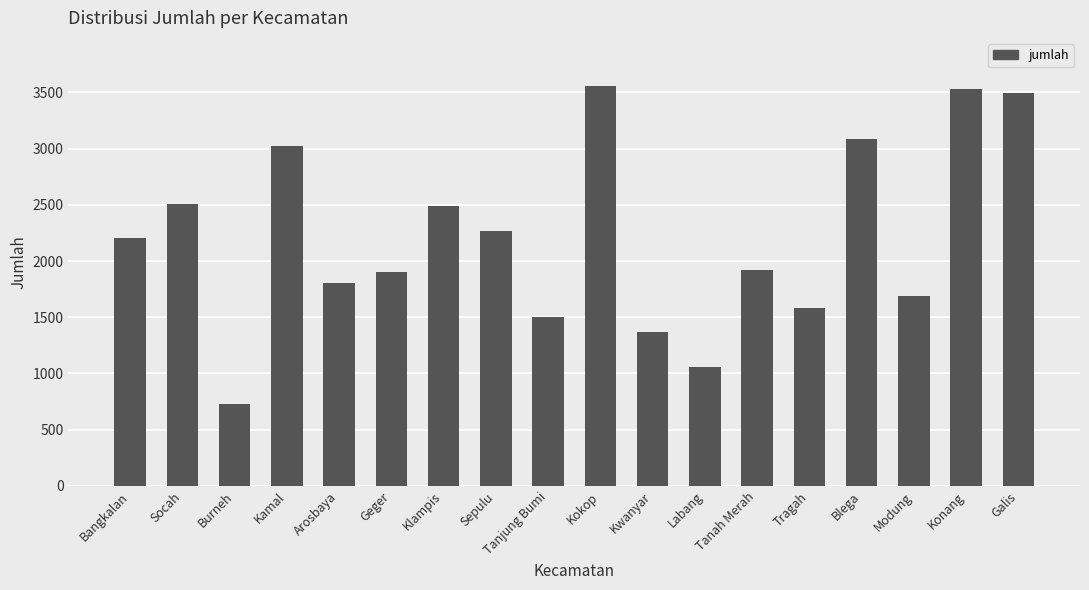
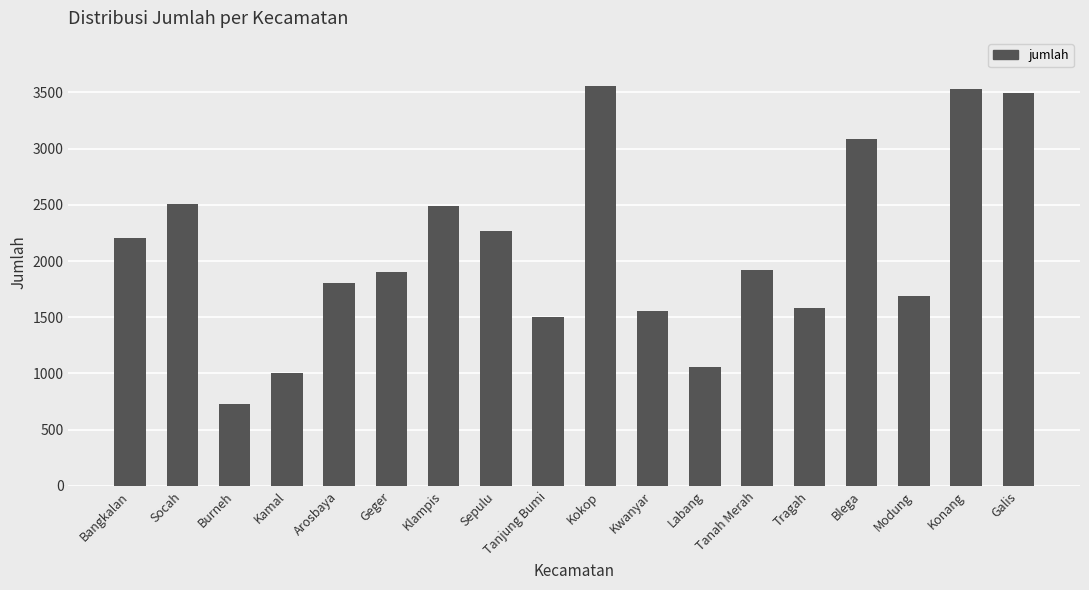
Kamal: 3020 -> 1010
Kwanyar: 1370 -> 1560
